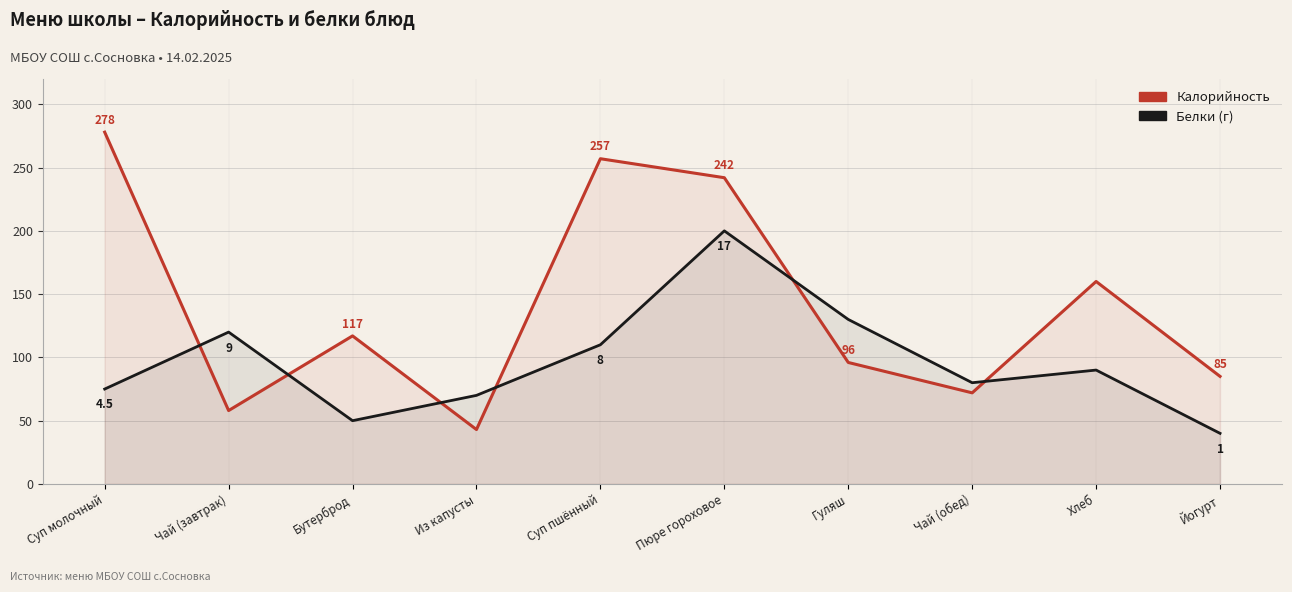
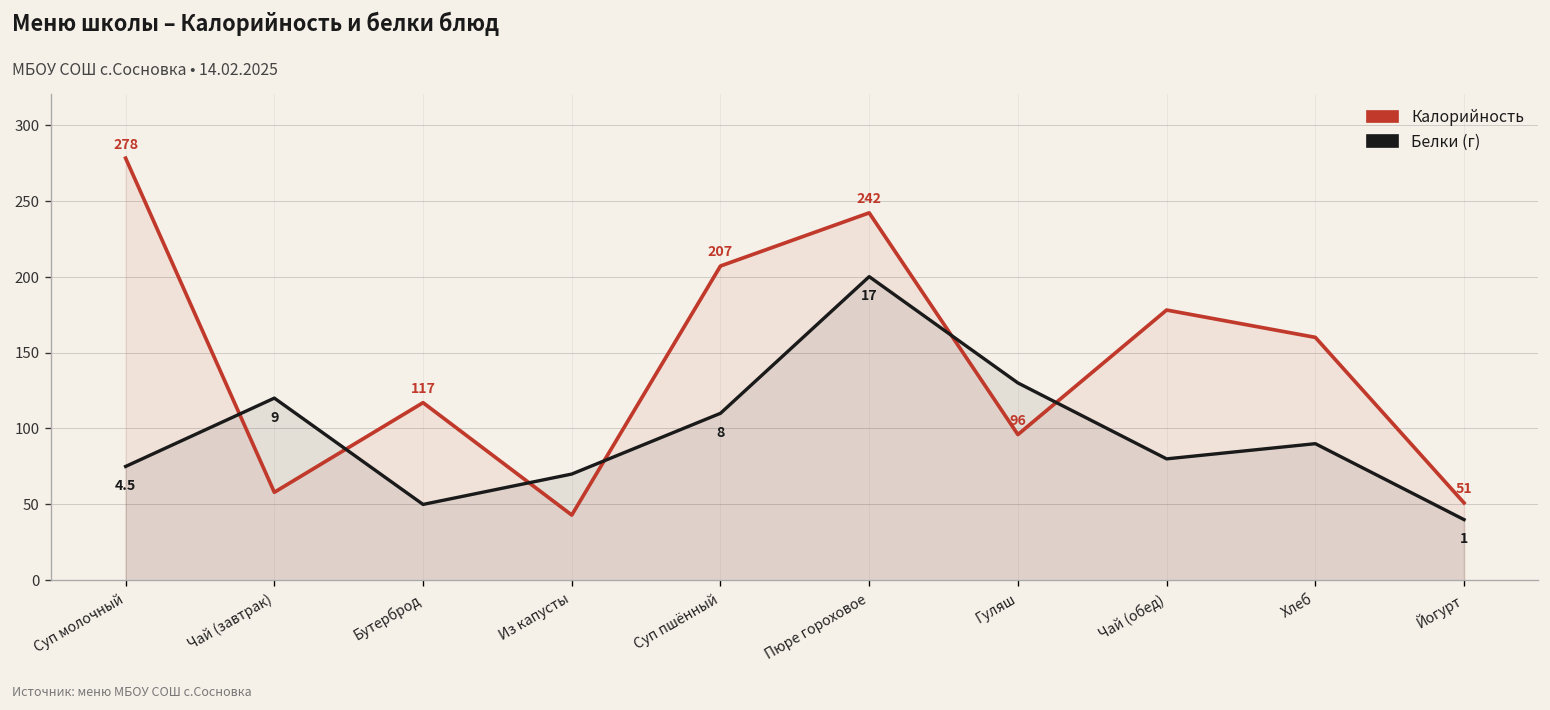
Калорийность, Суп пшённый: 257 -> 207
Калорийность, Чай (обед): 72 -> 178
Калорийность, Йогурт: 85 -> 51
